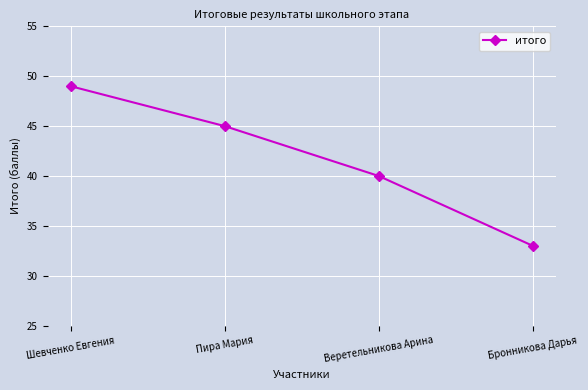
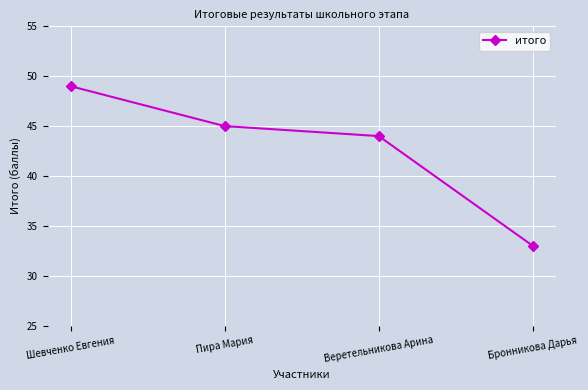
Веретельникова Арина: 40 -> 44
